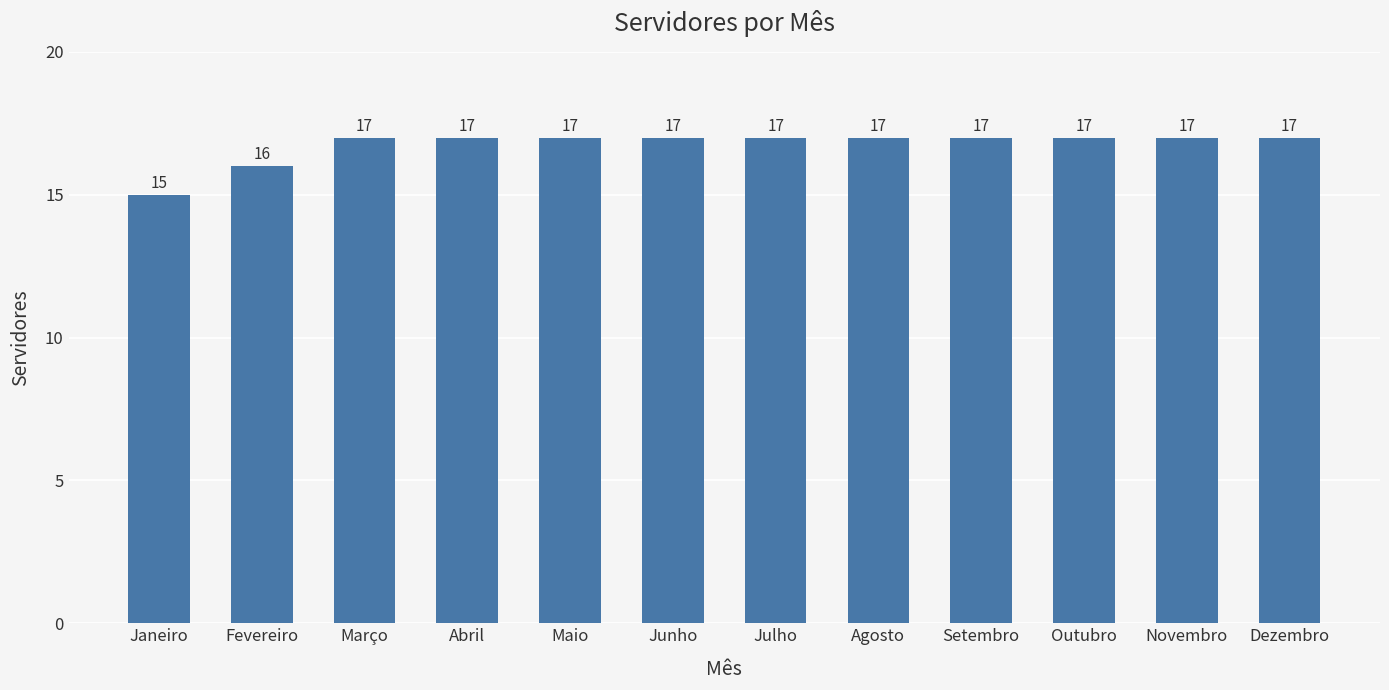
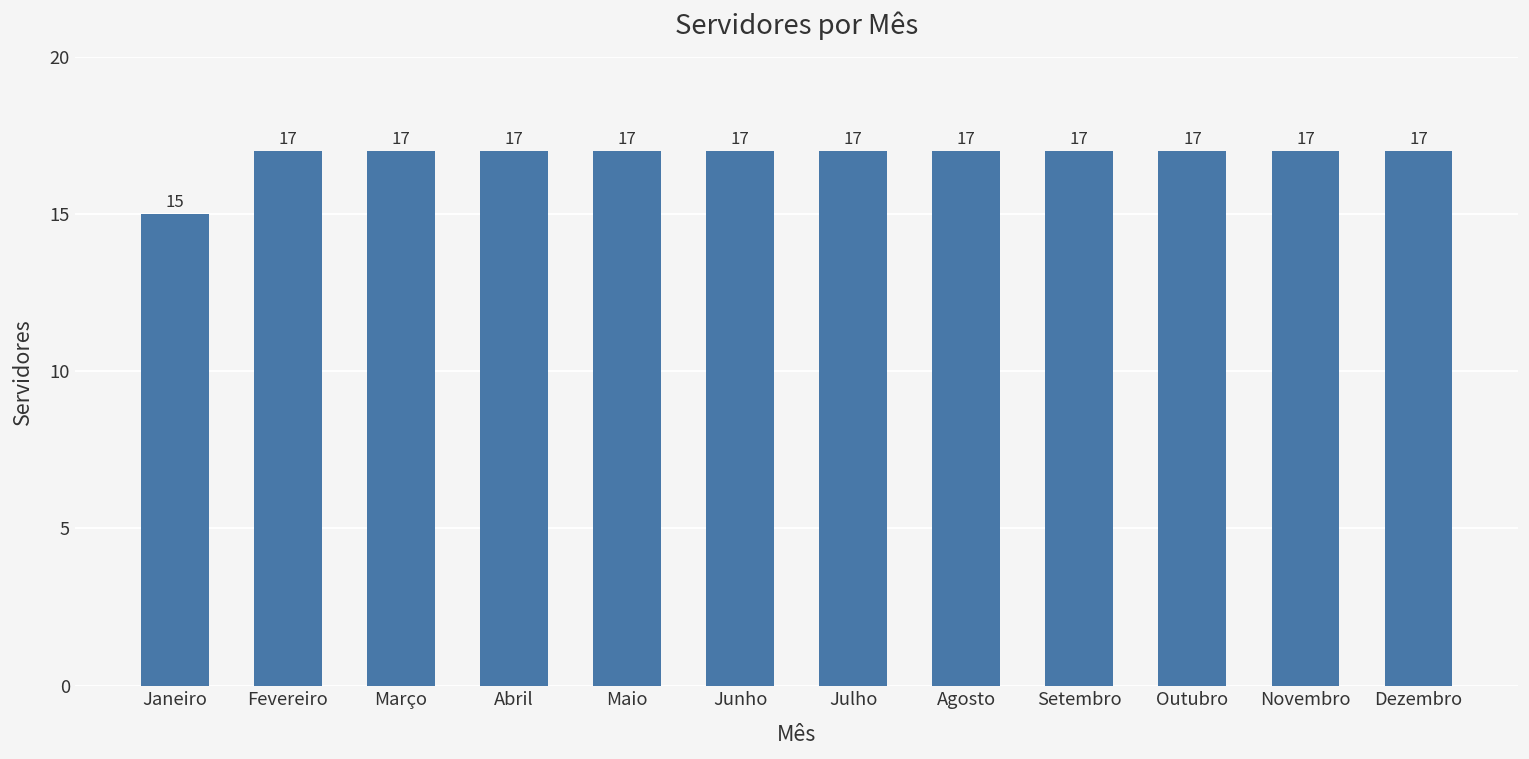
Fevereiro: 16 -> 17
